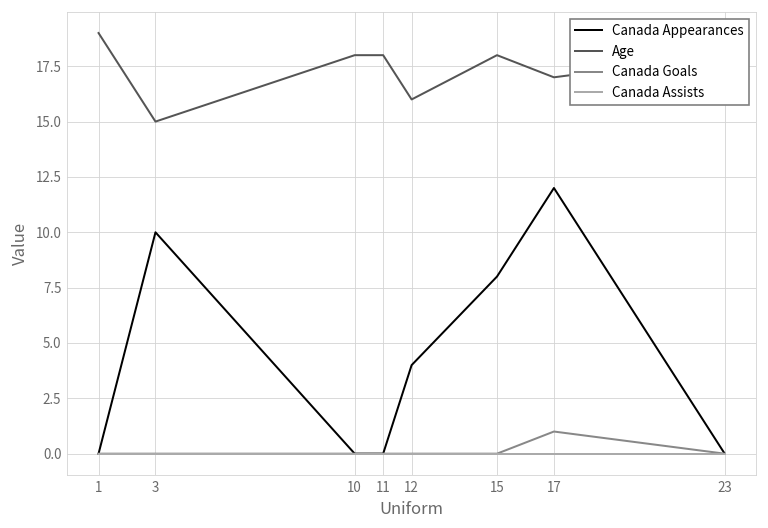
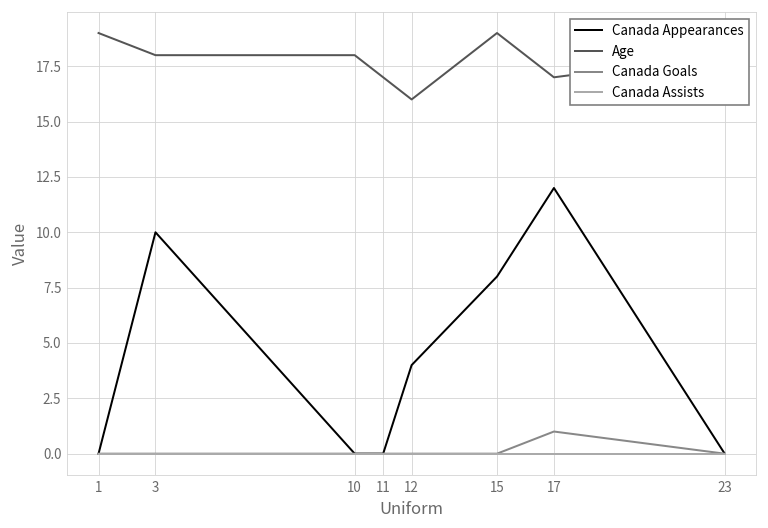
Age, 3: 15 -> 18
Age, 11: 18 -> 17
Age, 15: 18 -> 19
